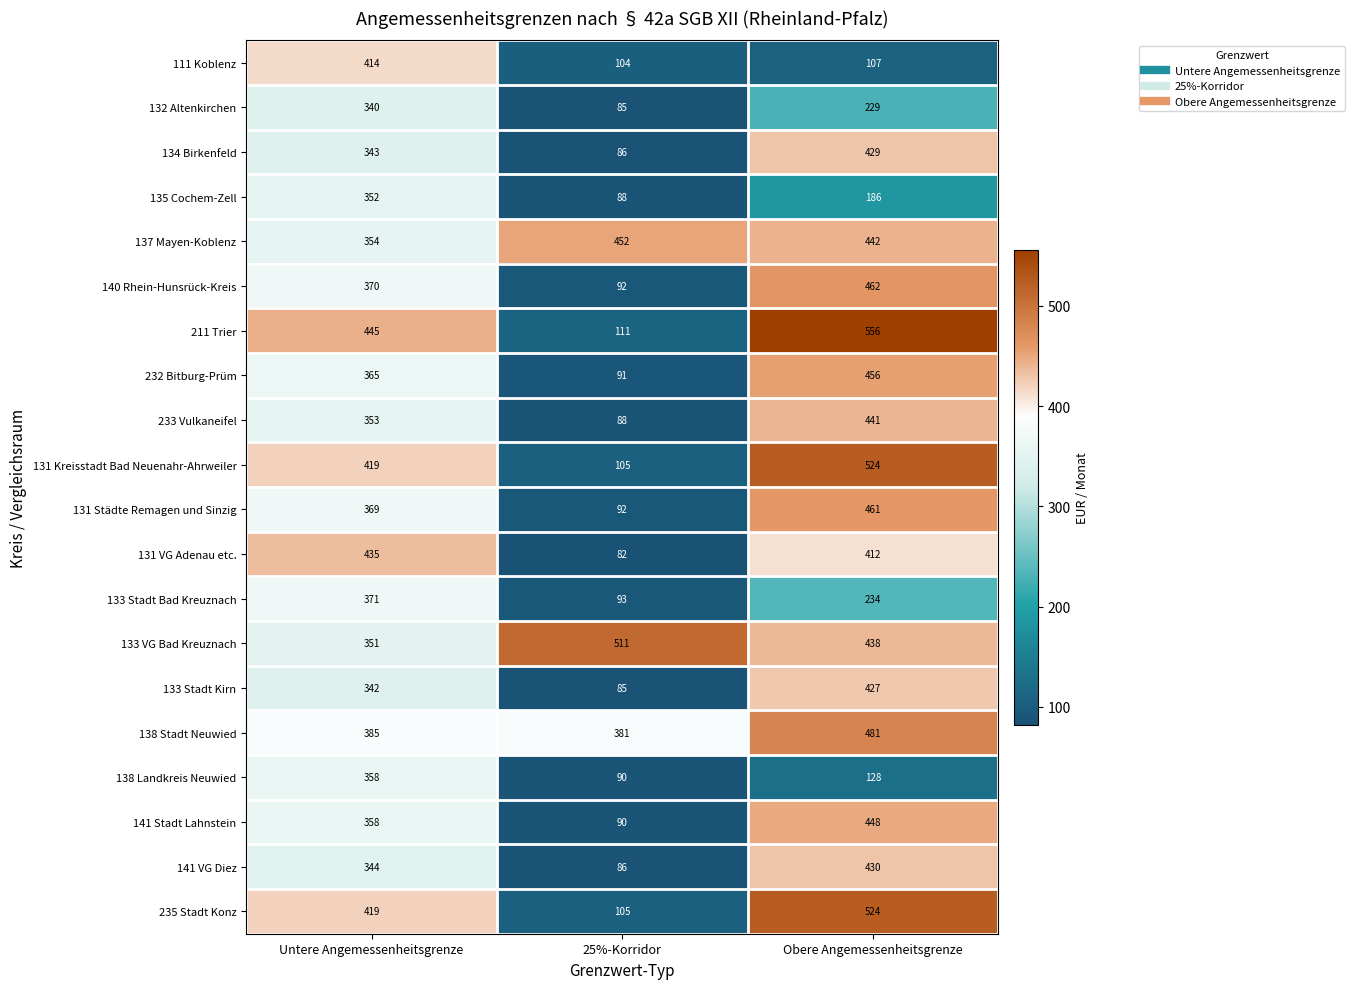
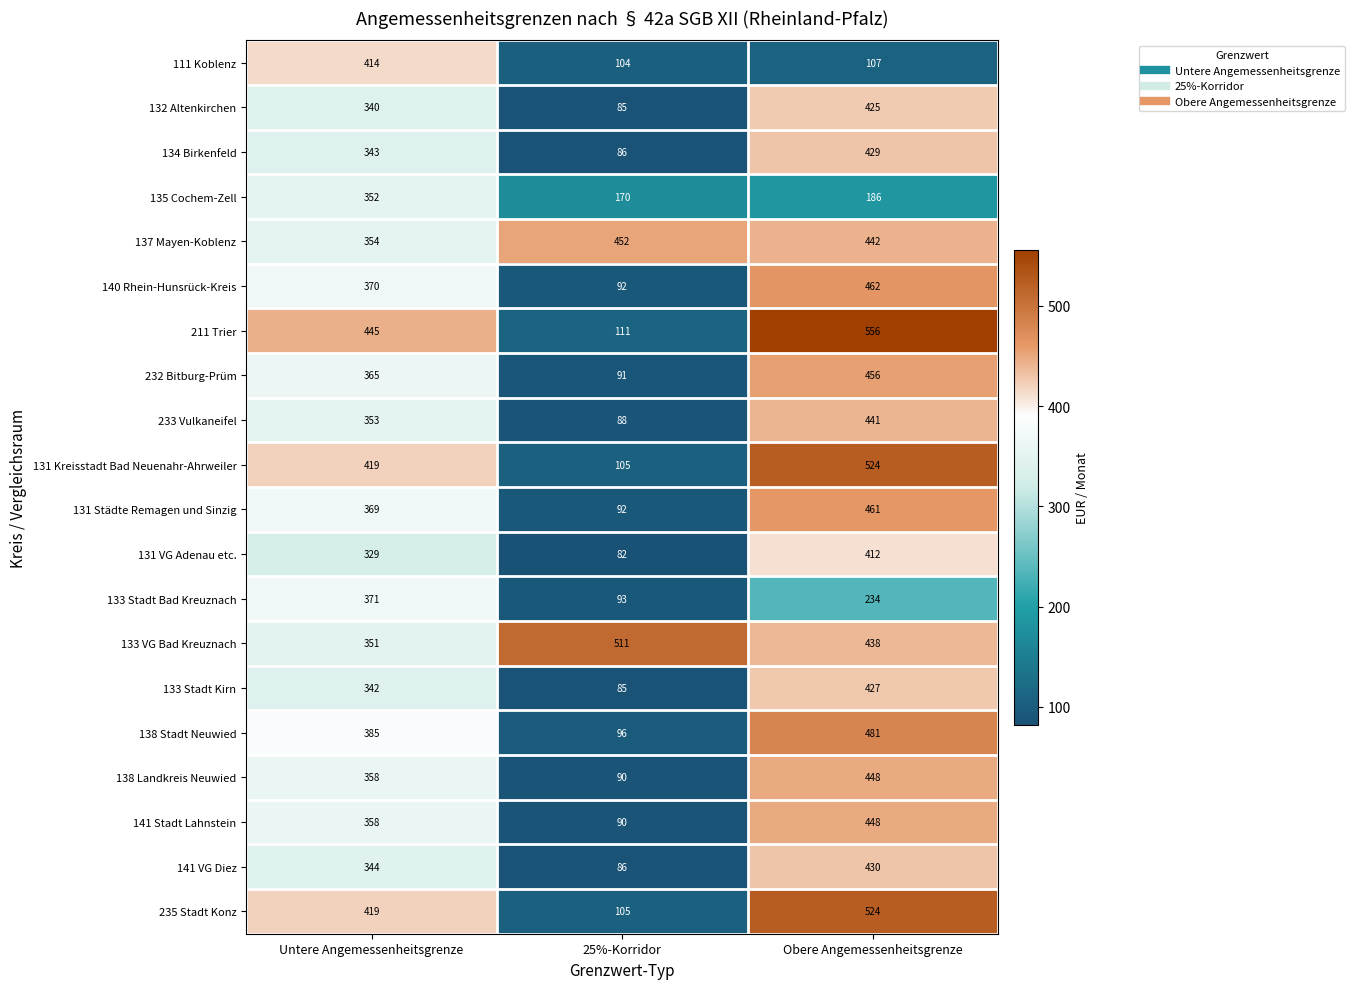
132 Altenkirchen, Obere Angemessenheitsgrenze: 229 -> 425
135 Cochem-Zell, 25%-Korridor: 88 -> 170
131 VG Adenau etc., Untere Angemessenheitsgrenze: 435 -> 329
138 Stadt Neuwied, 25%-Korridor: 381 -> 96
138 Landkreis Neuwied, Obere Angemessenheitsgrenze: 128 -> 448
